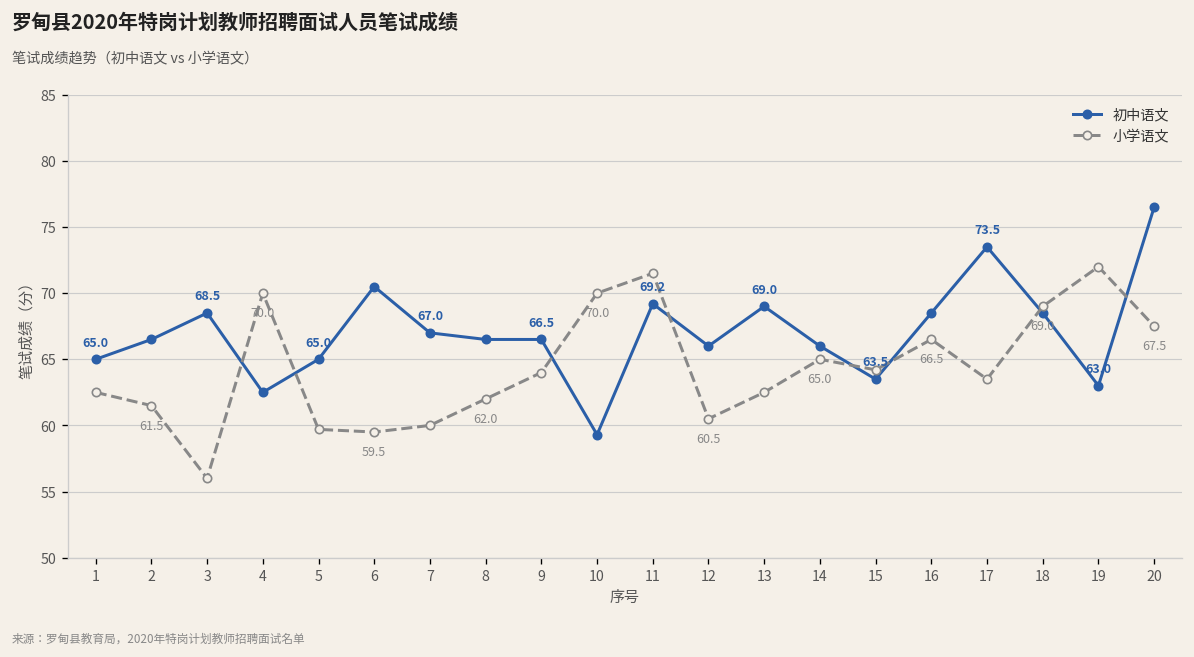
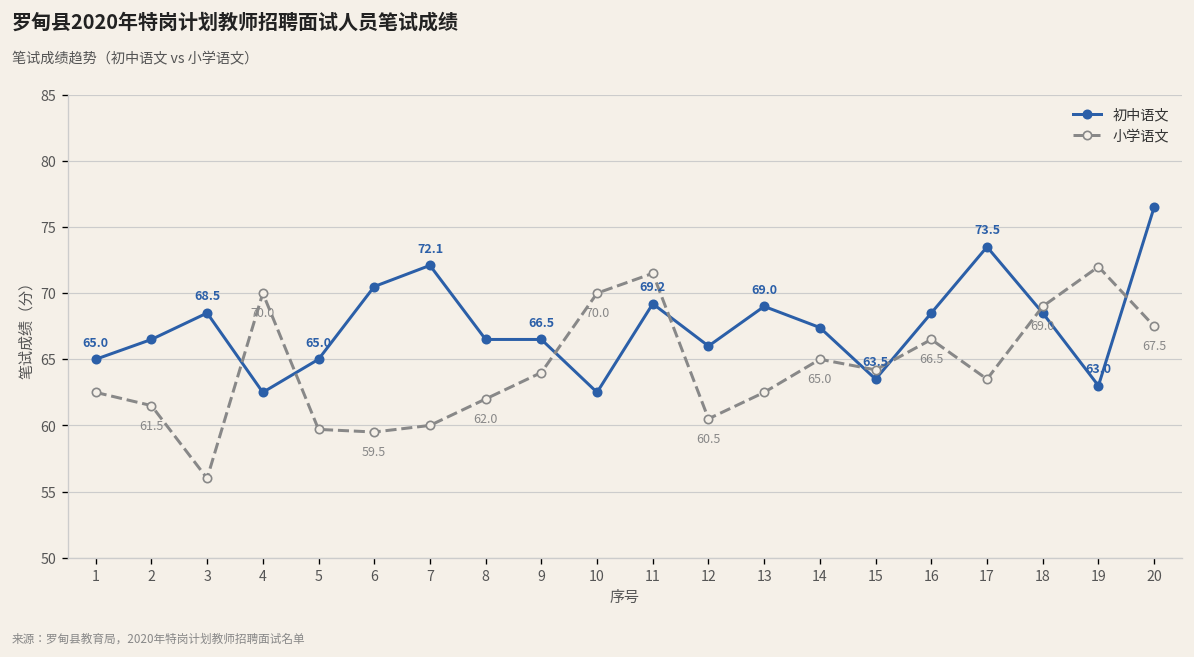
初中语文, 7: 67.0 -> 72.1
初中语文, 10: 59.3 -> 62.5
初中语文, 14: 66.0 -> 67.4
